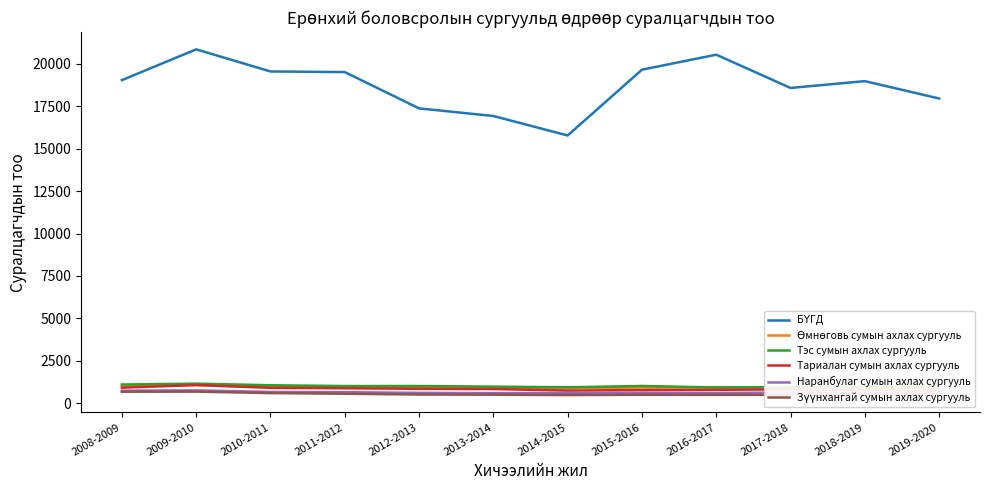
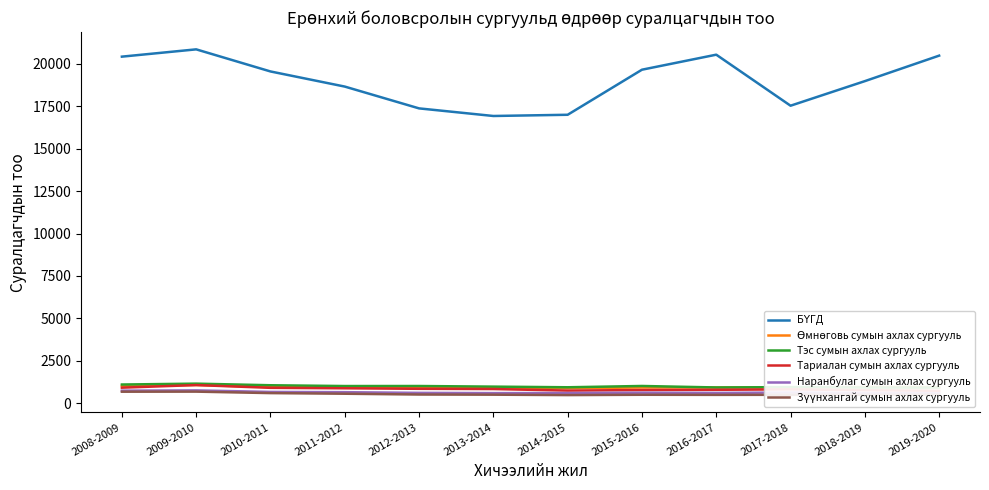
БҮГД, 2008-2009: 19000 -> 20400
БҮГД, 2011-2012: 19500 -> 18700
БҮГД, 2014-2015: 15800 -> 17000
БҮГД, 2017-2018: 18600 -> 17500
БҮГД, 2019-2020: 18000 -> 20500
